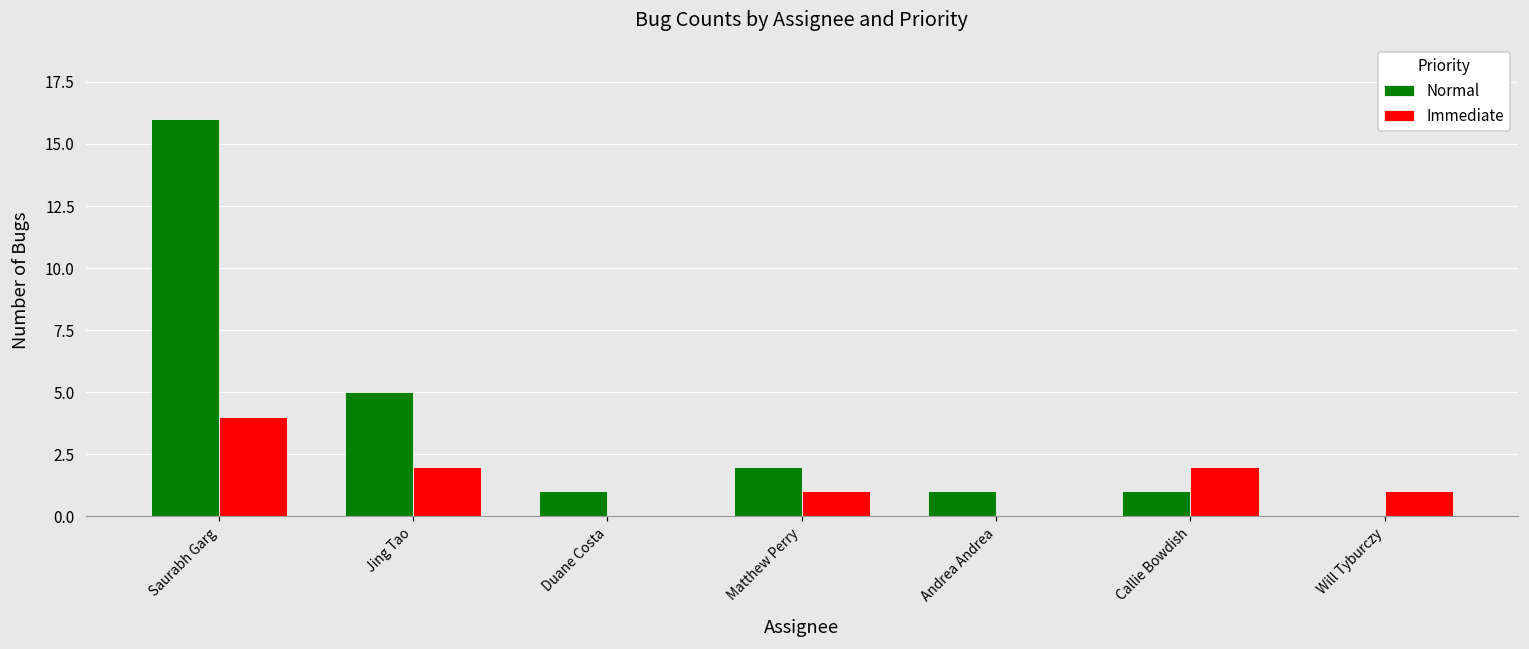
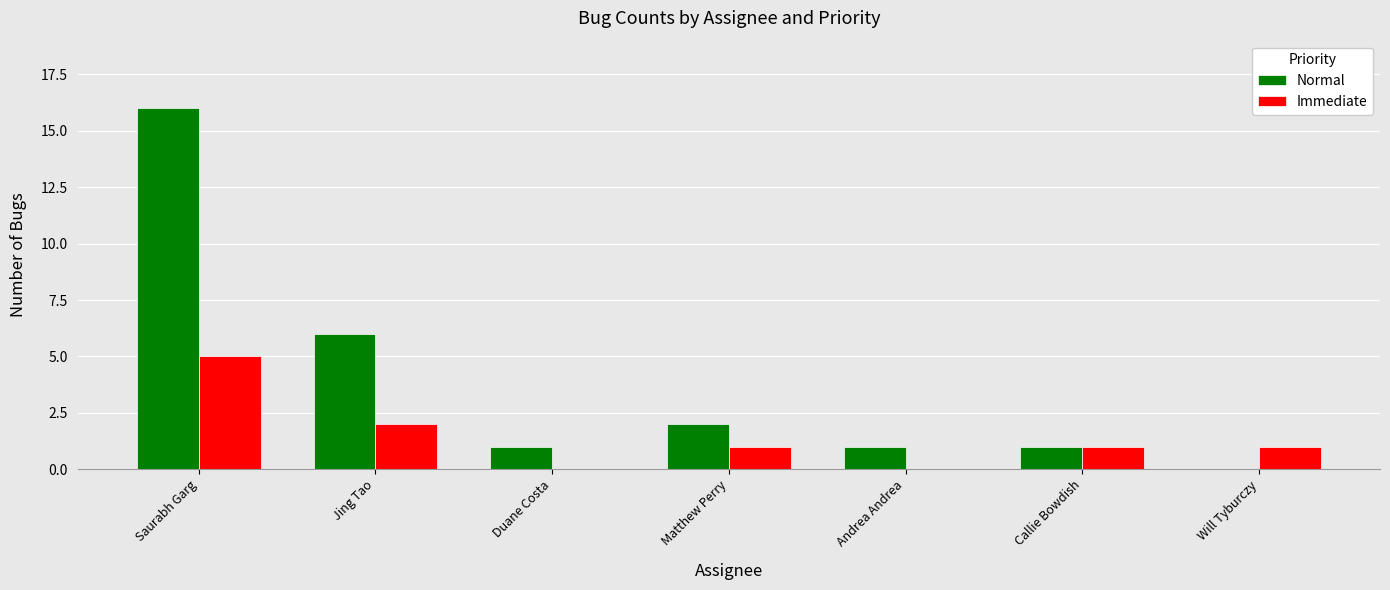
Immediate, Saurabh Garg: 4 -> 5
Normal, Jing Tao: 5 -> 6
Immediate, Callie Bowdish: 2 -> 1
